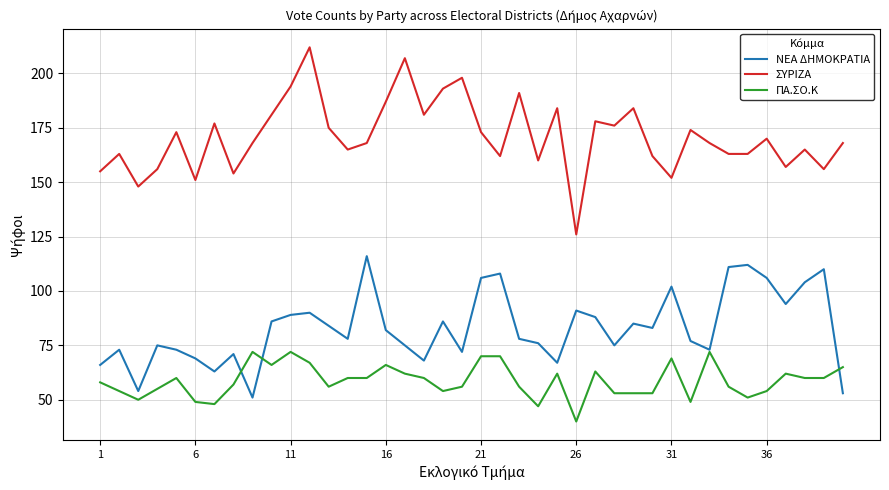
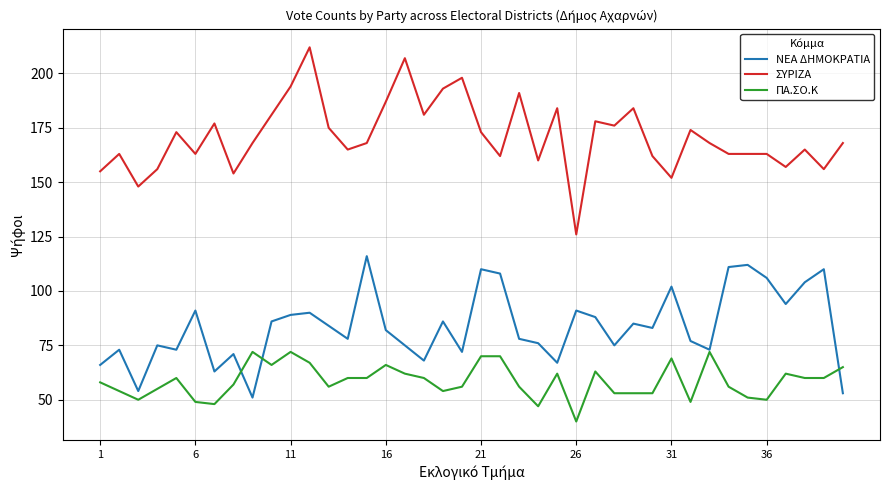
ΝΕΑ ΔΗΜΟΚΡΑΤΙΑ, 6: 69 -> 91
ΣΥΡΙΖΑ, 6: 151 -> 163
ΝΕΑ ΔΗΜΟΚΡΑΤΙΑ, 21: 106 -> 110
ΣΥΡΙΖΑ, 36: 170 -> 163
ΠΑ.ΣΟ.Κ, 36: 54 -> 50
